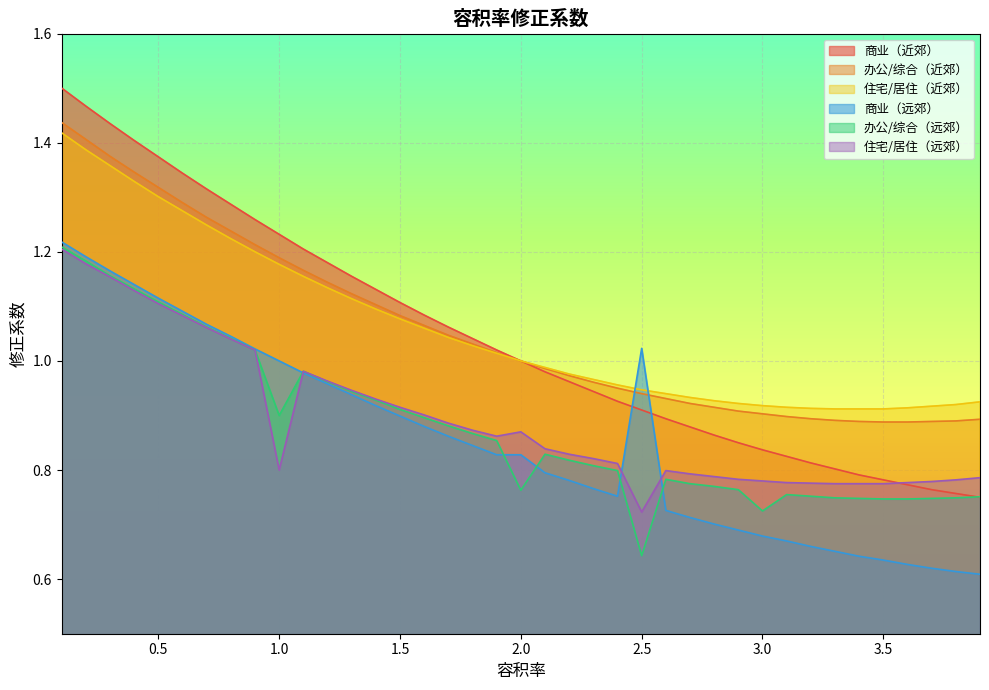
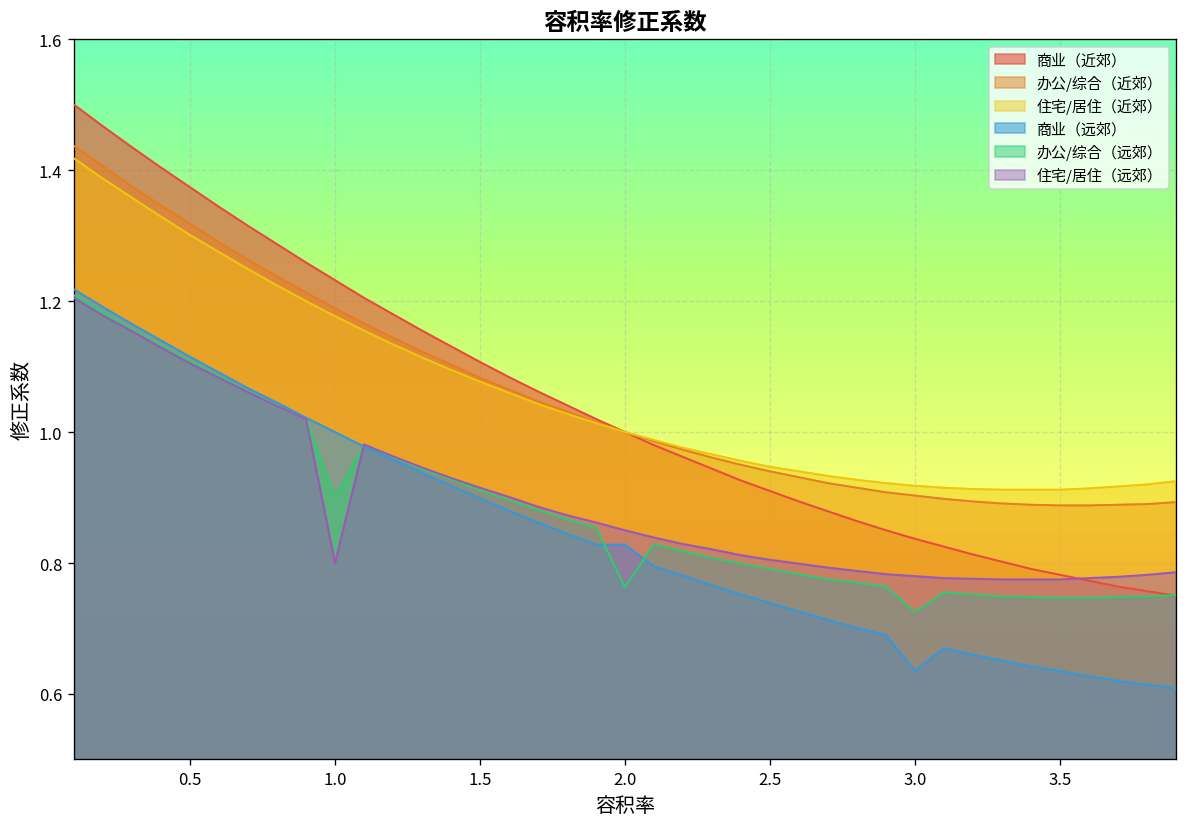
住宅/居住（远郊）, 2.0: 0.87 -> 0.85
商业（远郊）, 2.5: 1.02 -> 0.74
办公/综合（远郊）, 2.5: 0.64 -> 0.79
住宅/居住（远郊）, 2.5: 0.72 -> 0.81
商业（远郊）, 3.0: 0.68 -> 0.64
